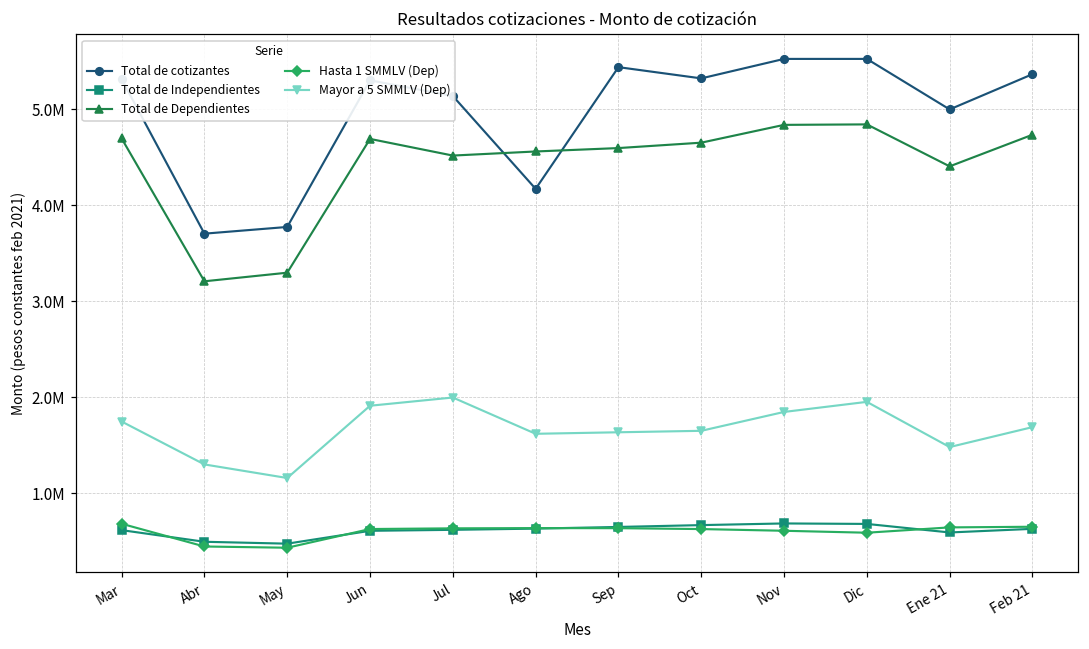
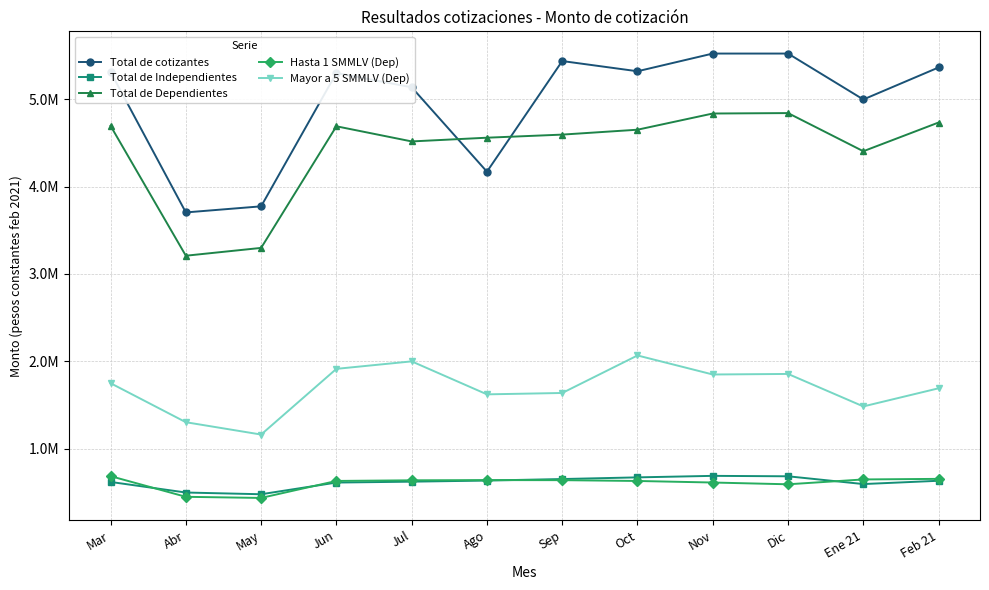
Mayor a 5 SMMLV (Dep), Oct: 1700000 -> 2100000
Mayor a 5 SMMLV (Dep), Dic: 2000000 -> 1900000
